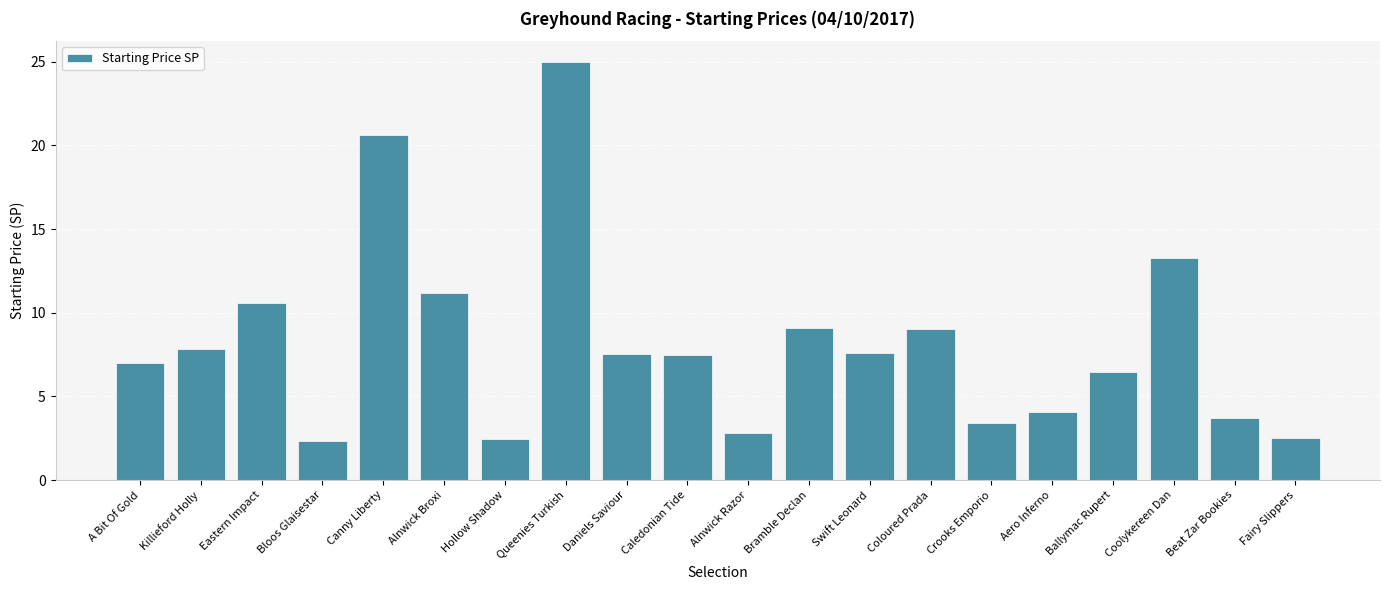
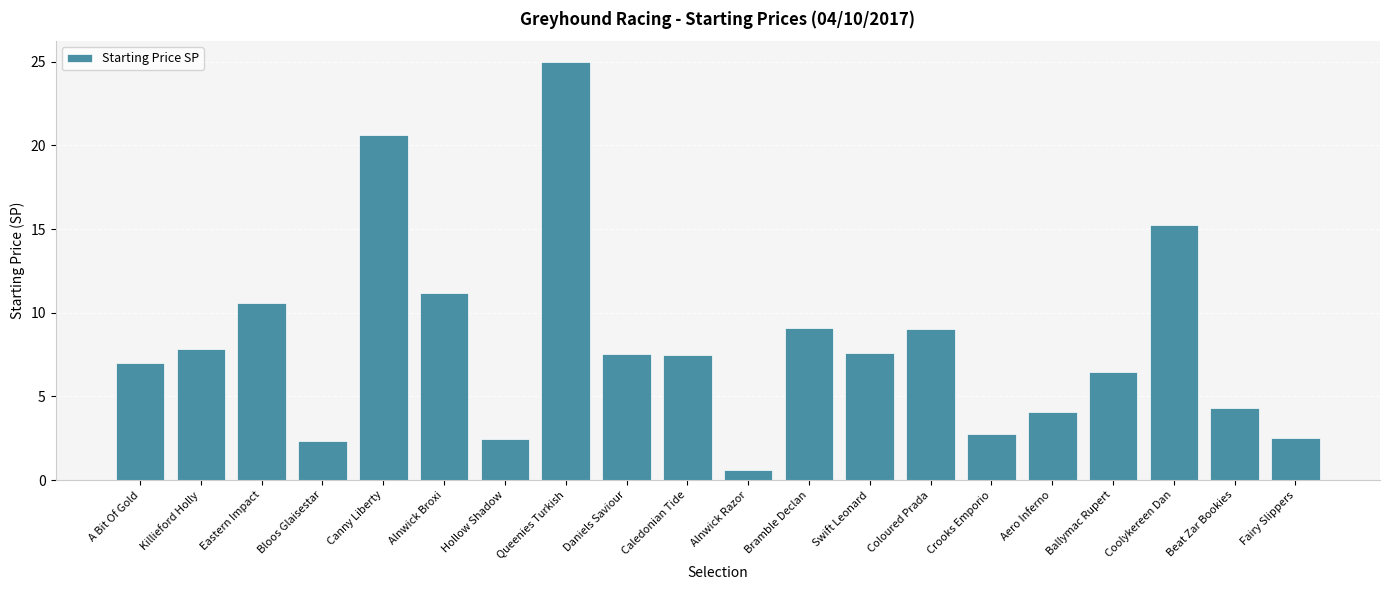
Alnwick Razor: 2.8 -> 0.6
Crooks Emporio: 3.4 -> 2.8
Coolykereen Dan: 13.3 -> 15.2
Beat Zar Bookies: 3.7 -> 4.3
